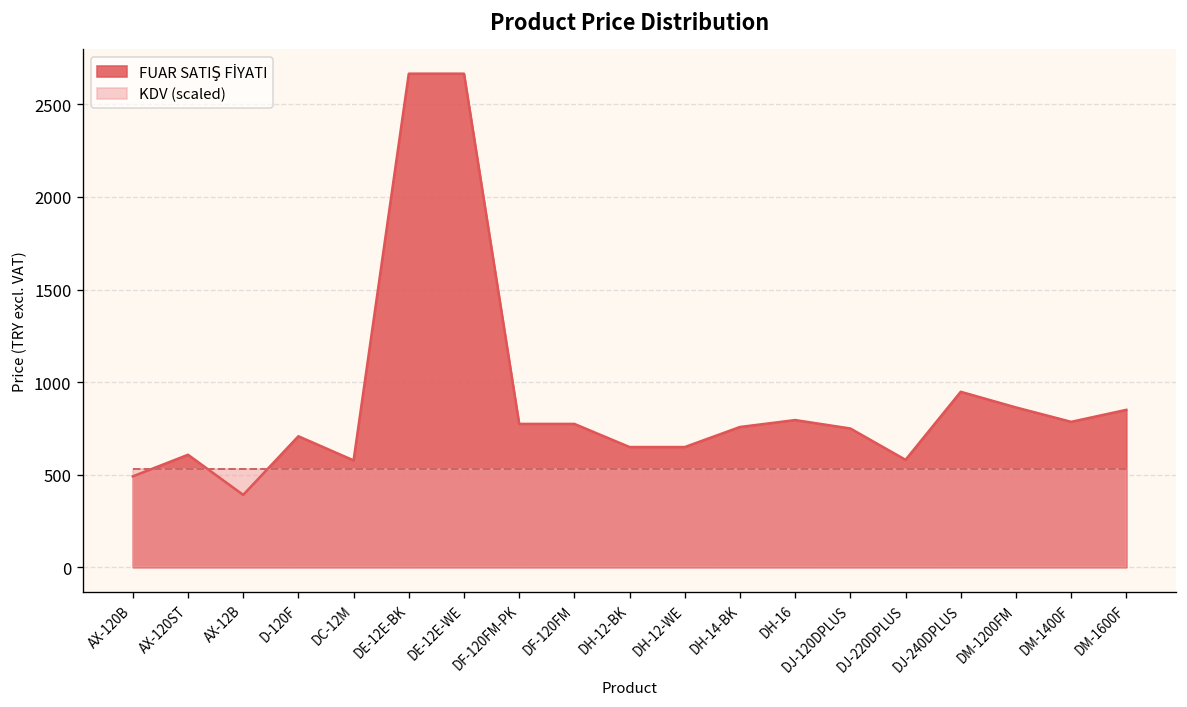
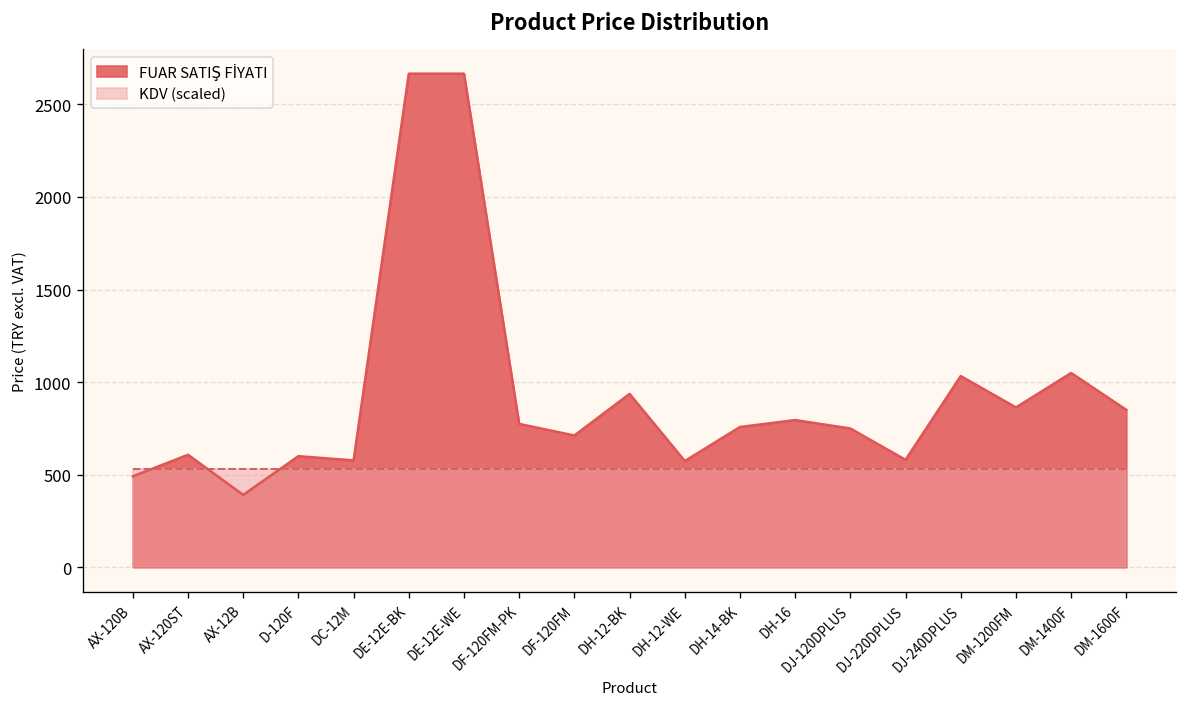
FUAR SATIŞ FİYATI, D-120F: 710 -> 600
FUAR SATIŞ FİYATI, DF-120FM: 770 -> 710
FUAR SATIŞ FİYATI, DH-12-BK: 650 -> 940
FUAR SATIŞ FİYATI, DH-12-WE: 650 -> 570
FUAR SATIŞ FİYATI, DJ-240DPLUS: 950 -> 1030
FUAR SATIŞ FİYATI, DM-1400F: 790 -> 1050
